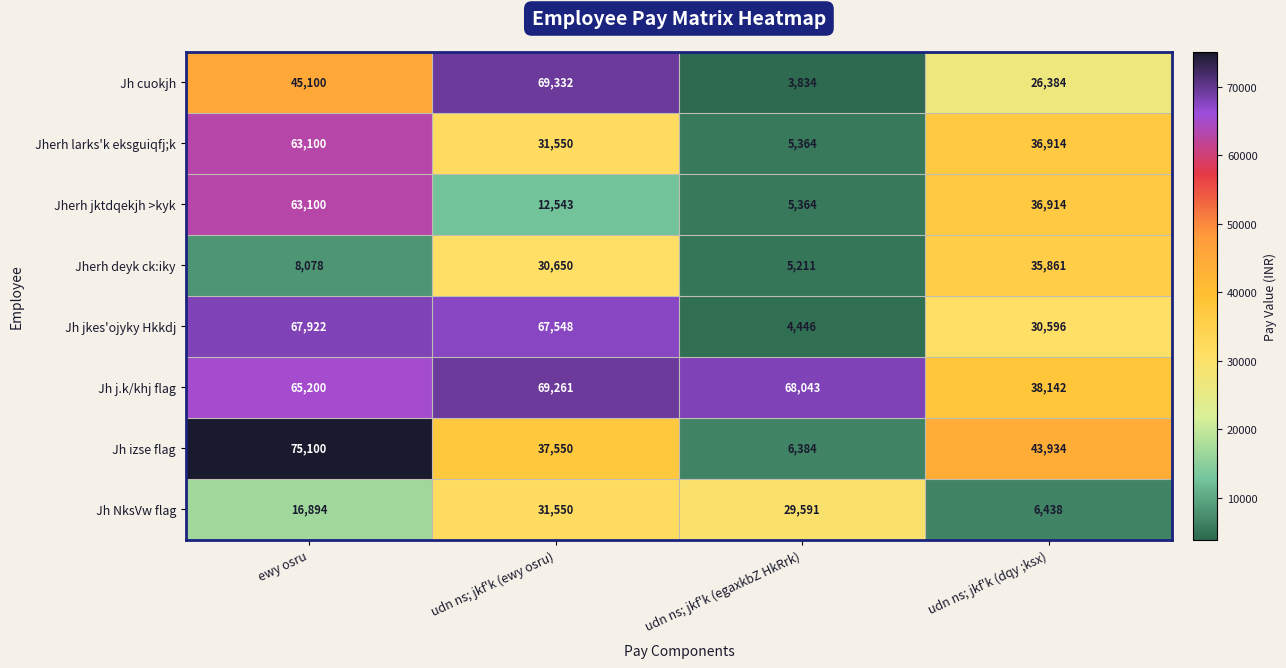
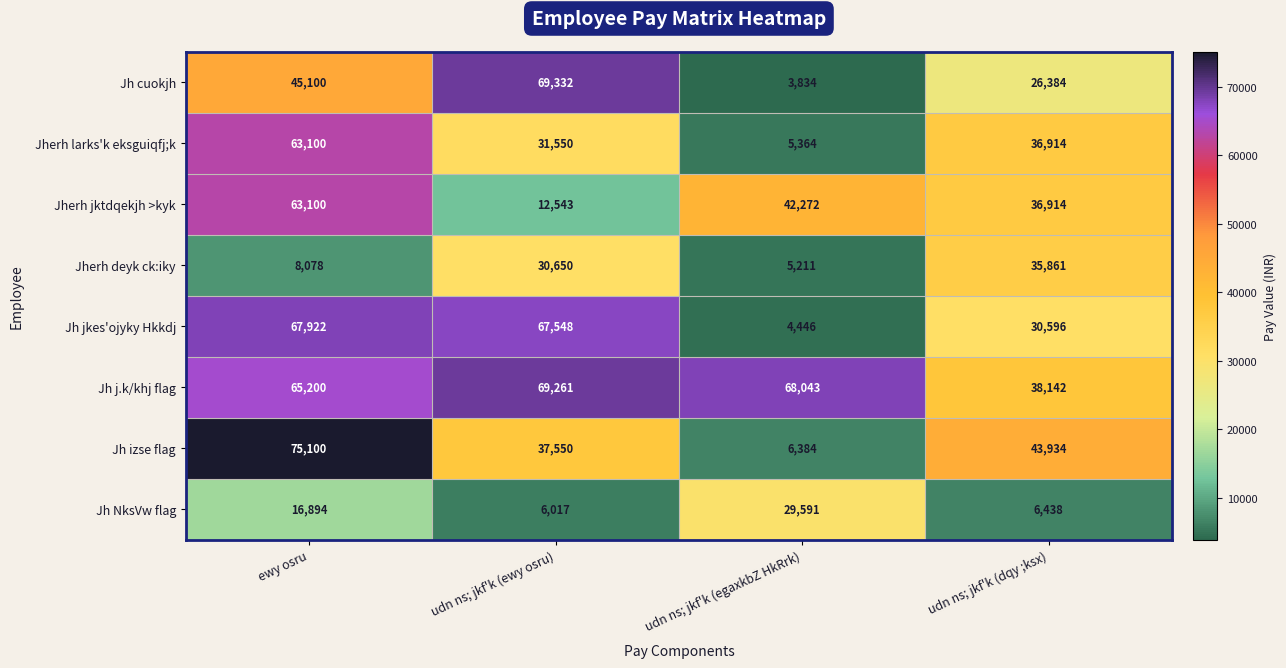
Jherh jktdqekjh >kyk, udn ns; jkf'k (egaxkbZ HkRrk): 5,364 -> 42,272
Jh NksVw flag, udn ns; jkf'k (ewy osru): 31,550 -> 6,017
